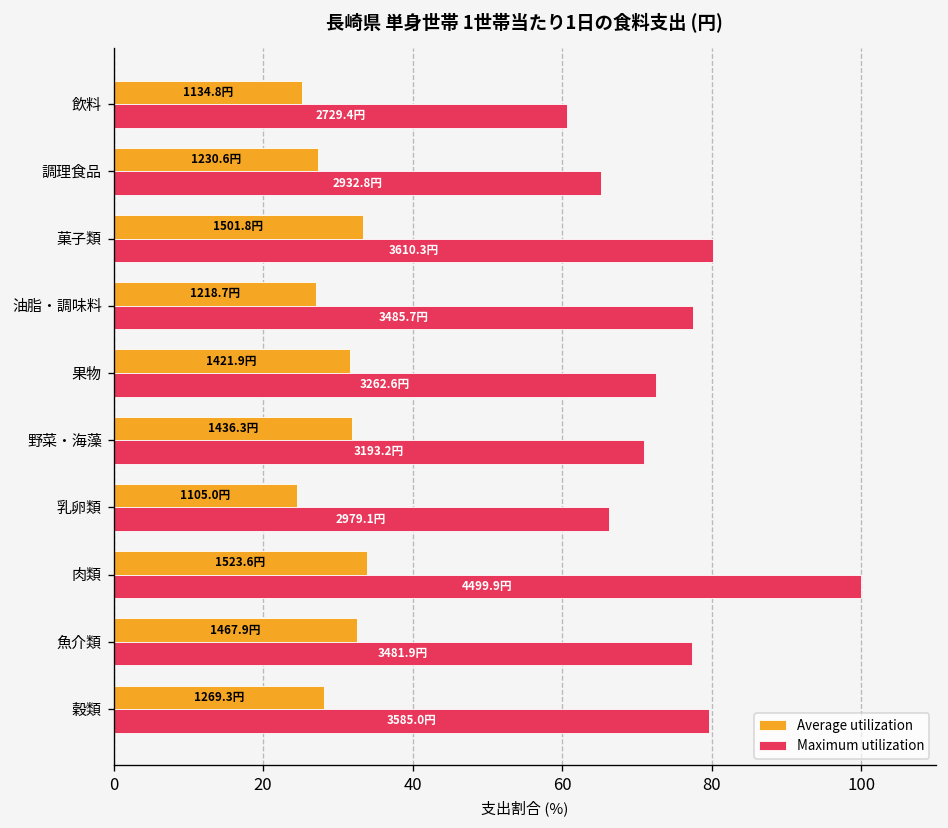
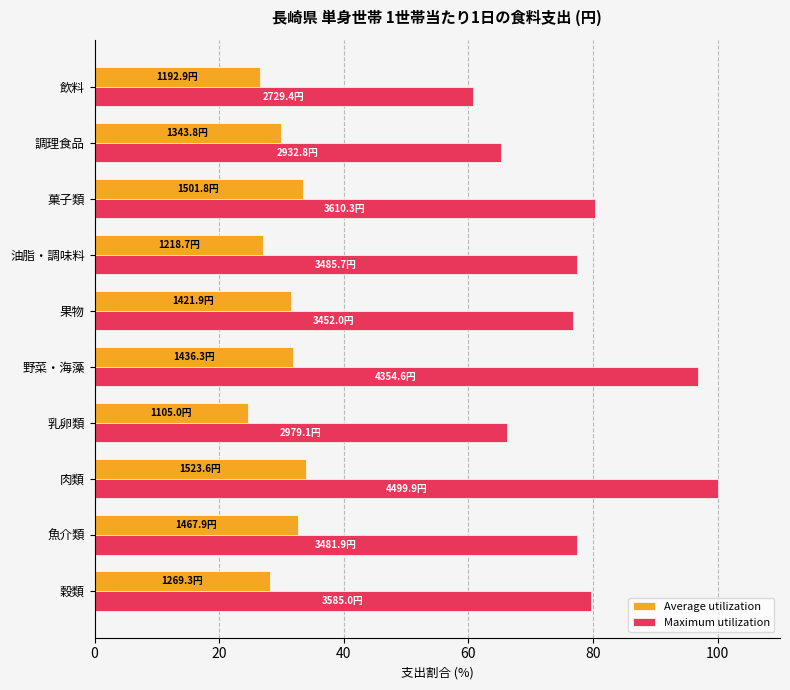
Average utilization, 飲料: 1134.8円 -> 1192.9円
Average utilization, 調理食品: 1230.6円 -> 1343.8円
Maximum utilization, 果物: 3262.6円 -> 3452.0円
Maximum utilization, 野菜・海藻: 3193.2円 -> 4354.6円
